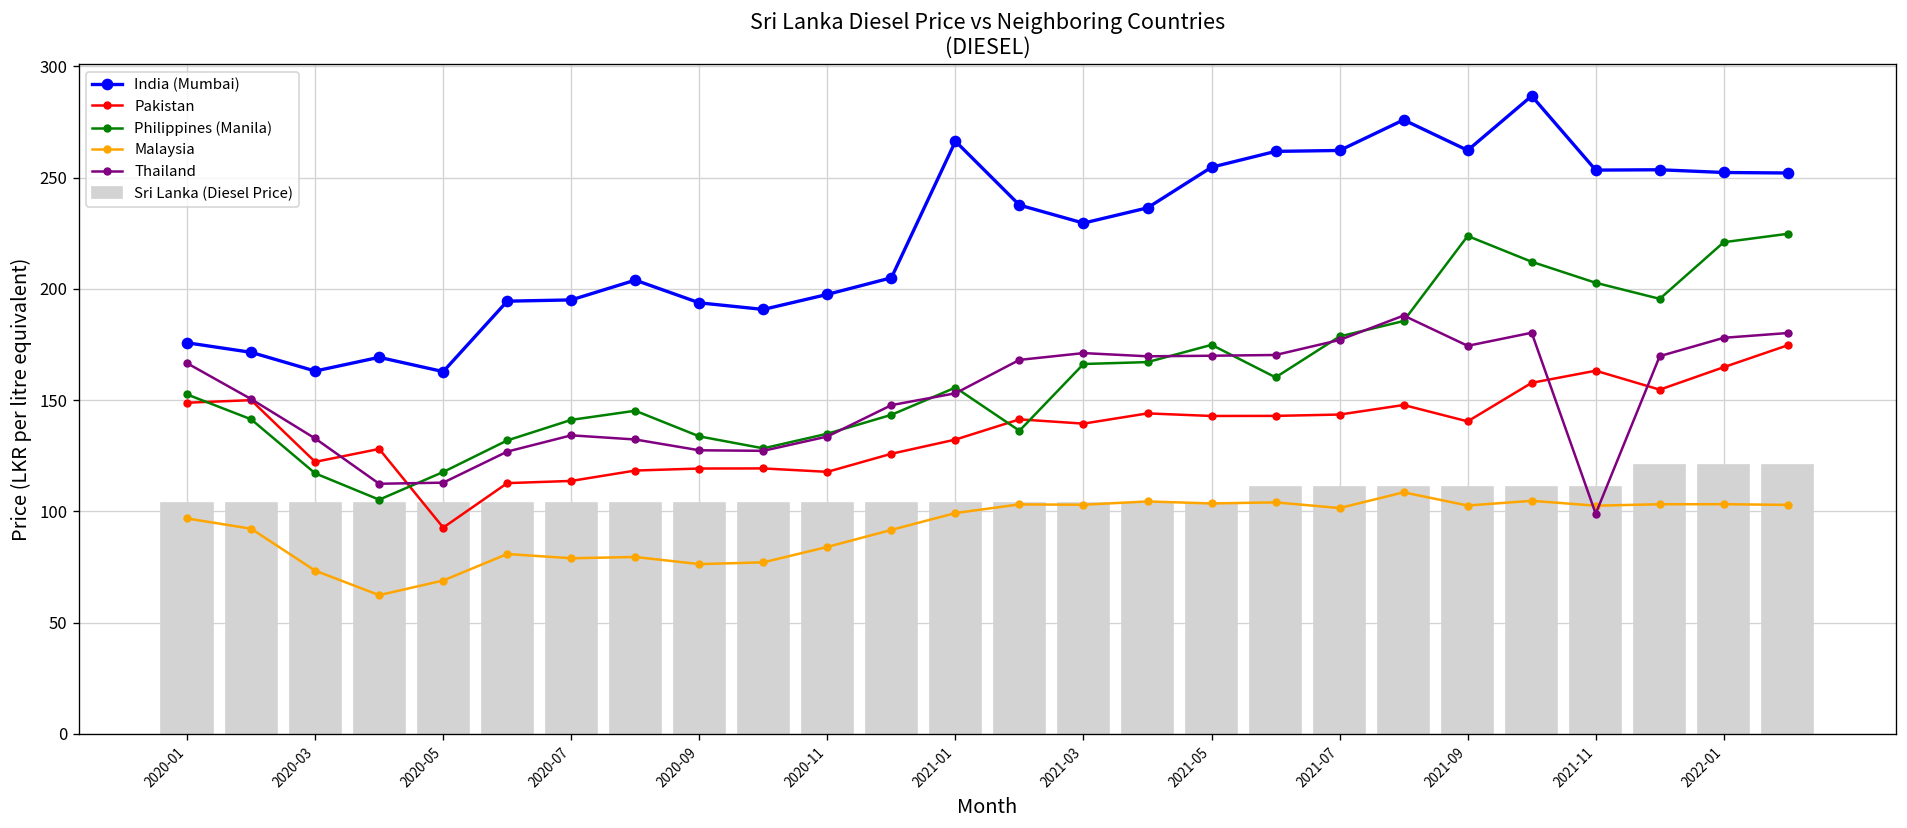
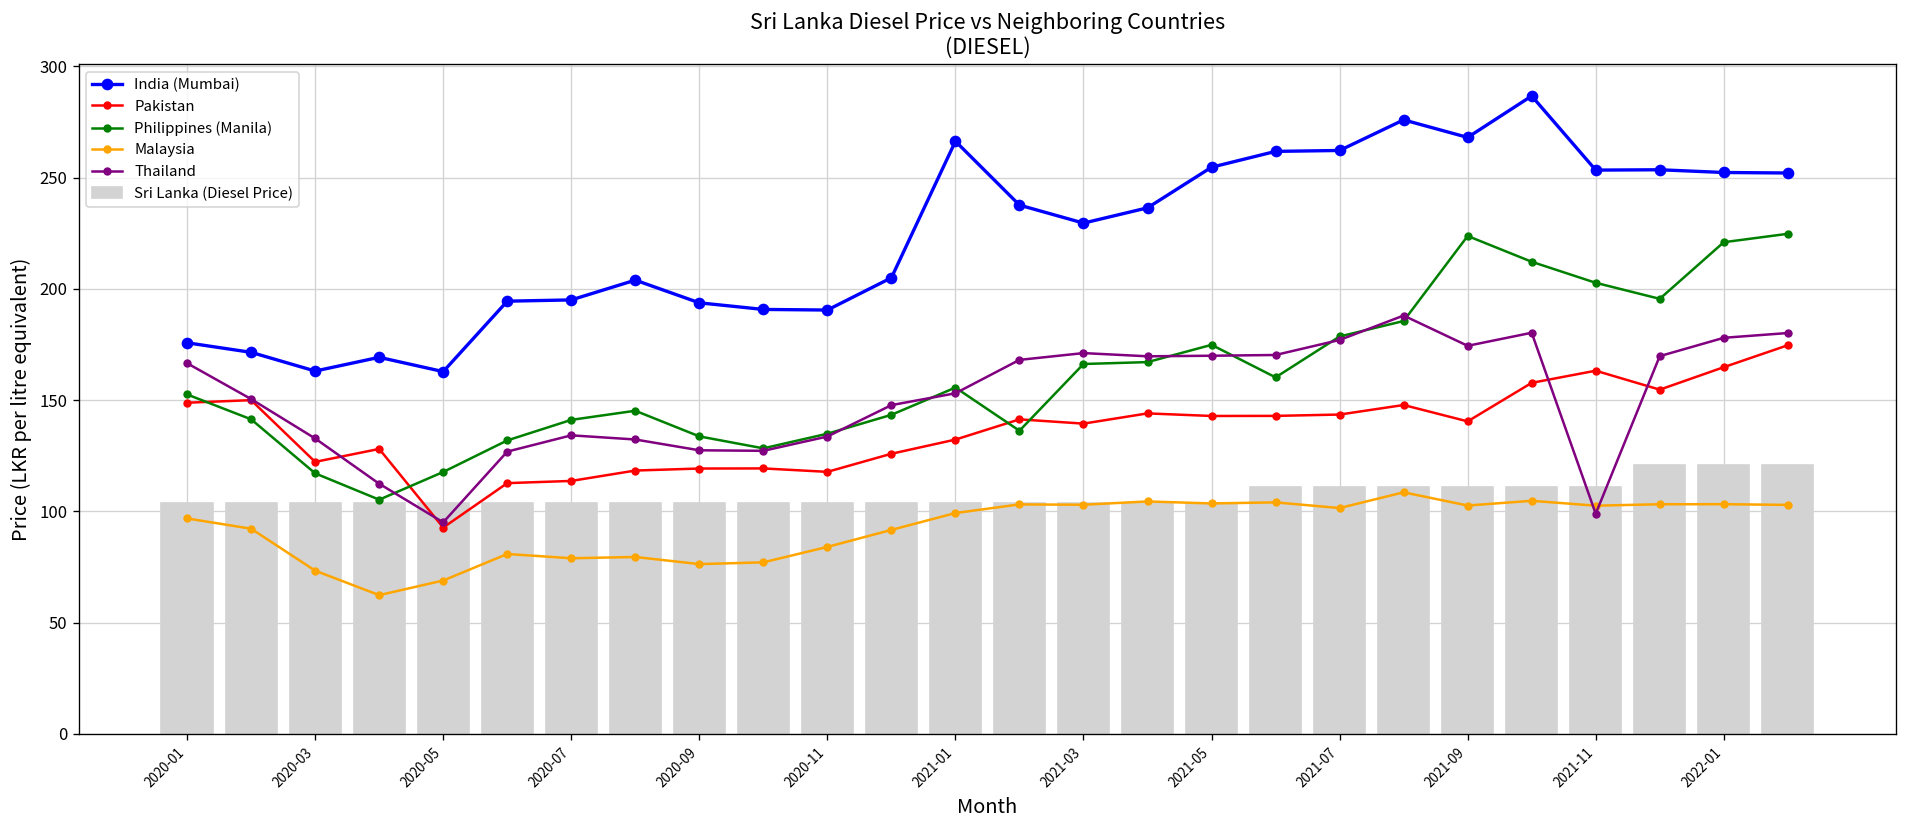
Thailand, 2020-05: 113 -> 95
India (Mumbai), 2020-11: 198 -> 191
India (Mumbai), 2021-09: 262 -> 268
